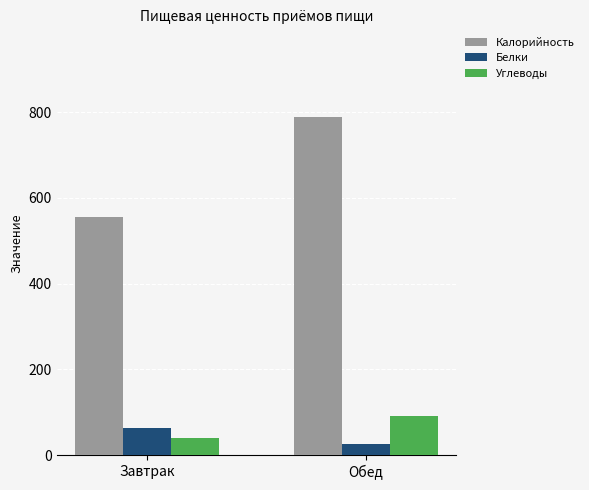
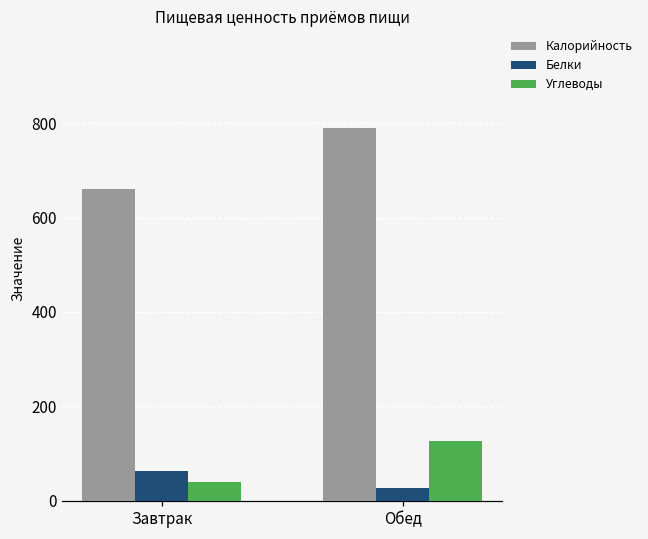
Калорийность, Завтрак: 550 -> 660
Углеводы, Обед: 90 -> 130
